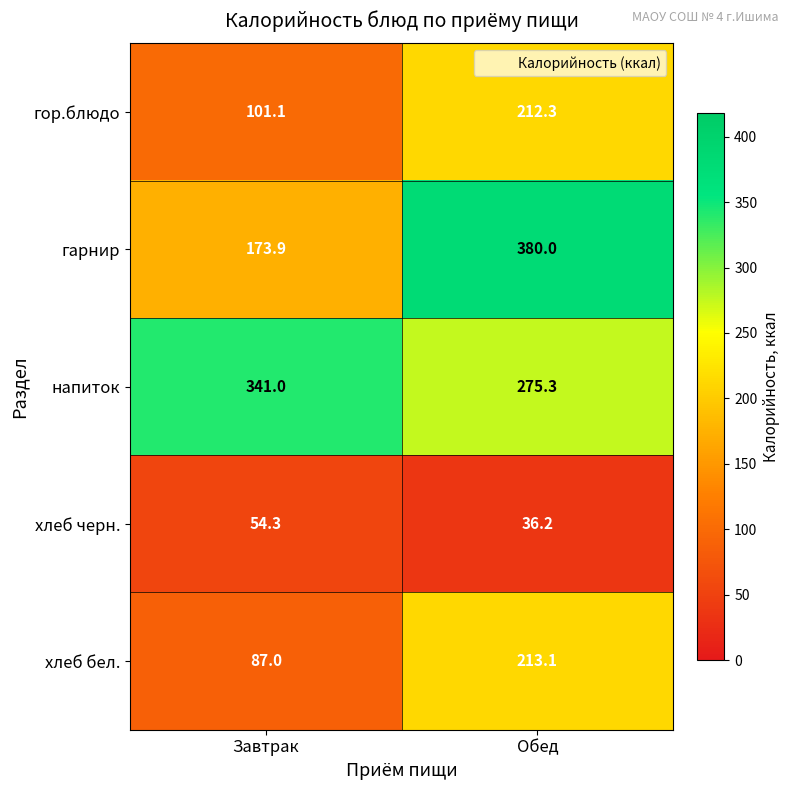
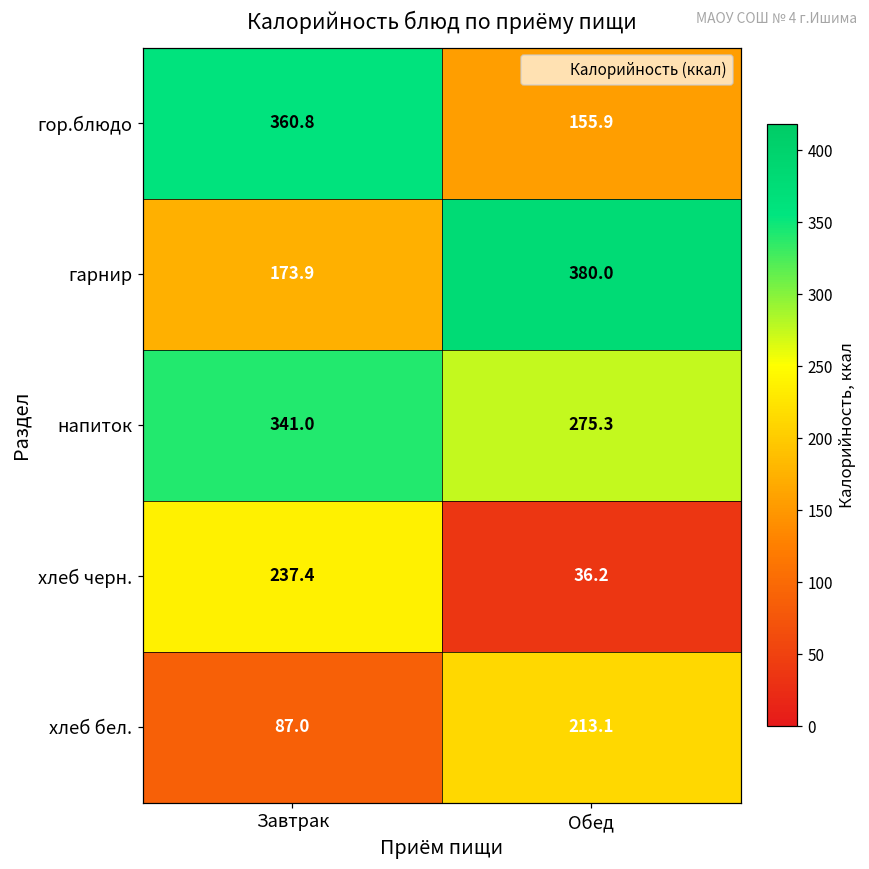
гор.блюдо, Завтрак: 101.1 -> 360.8
гор.блюдо, Обед: 212.3 -> 155.9
хлеб черн., Завтрак: 54.3 -> 237.4
